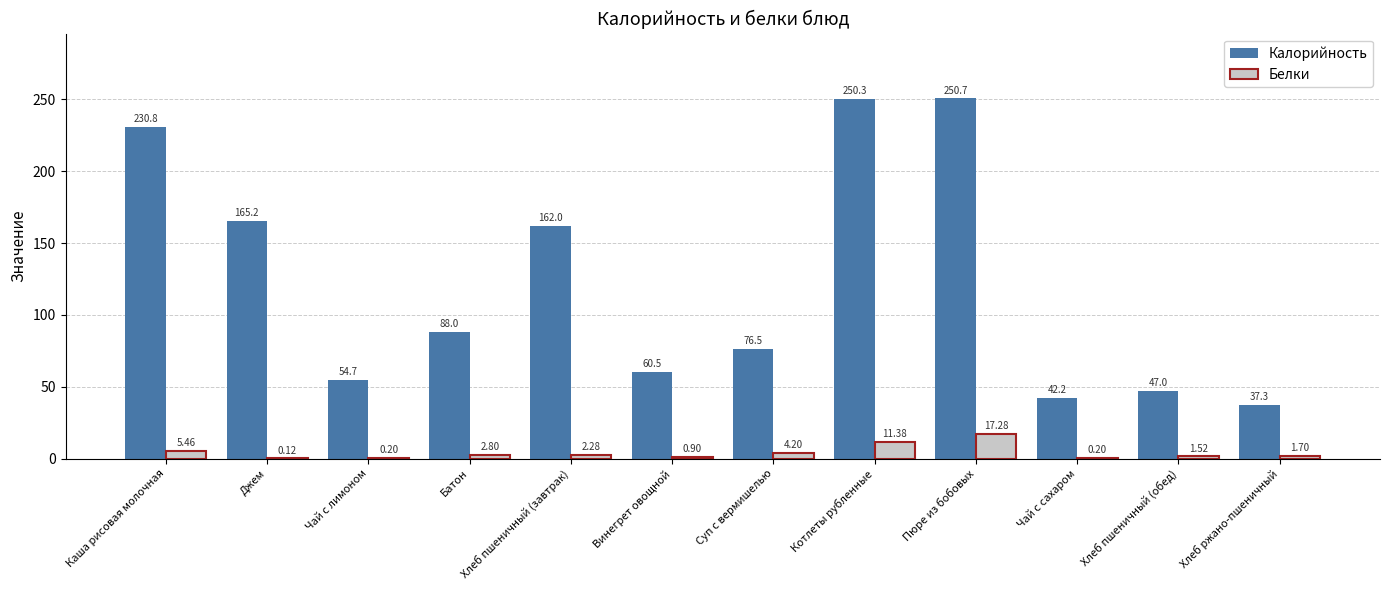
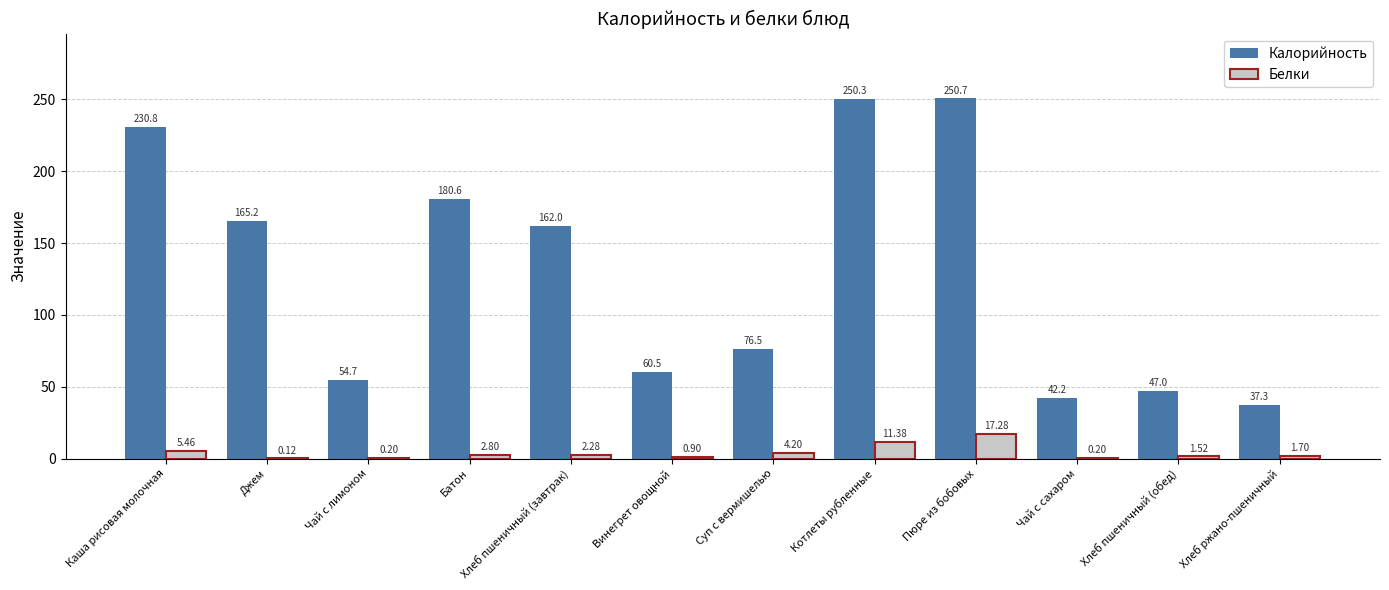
Калорийность, Батон: 88.0 -> 180.6
